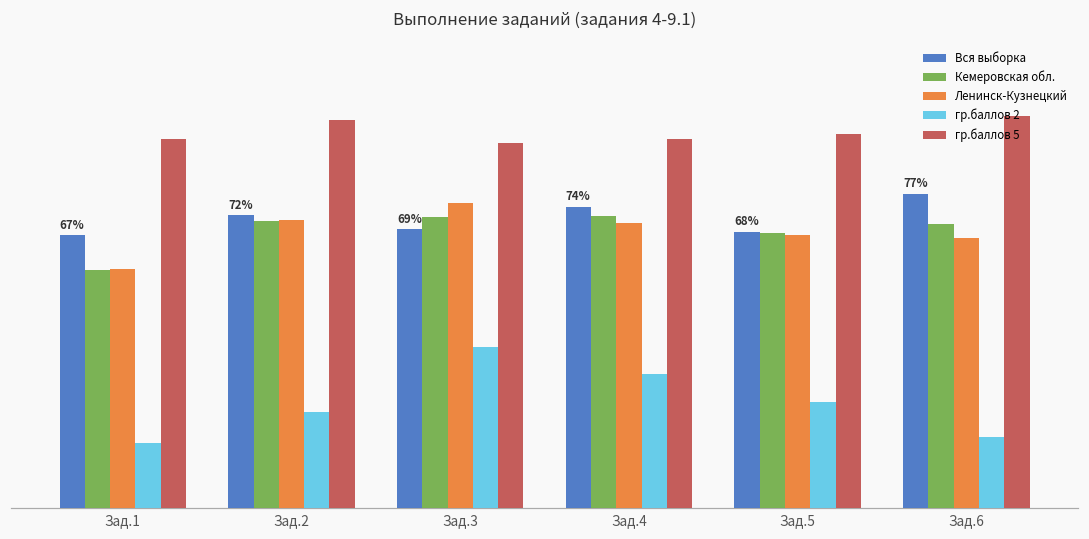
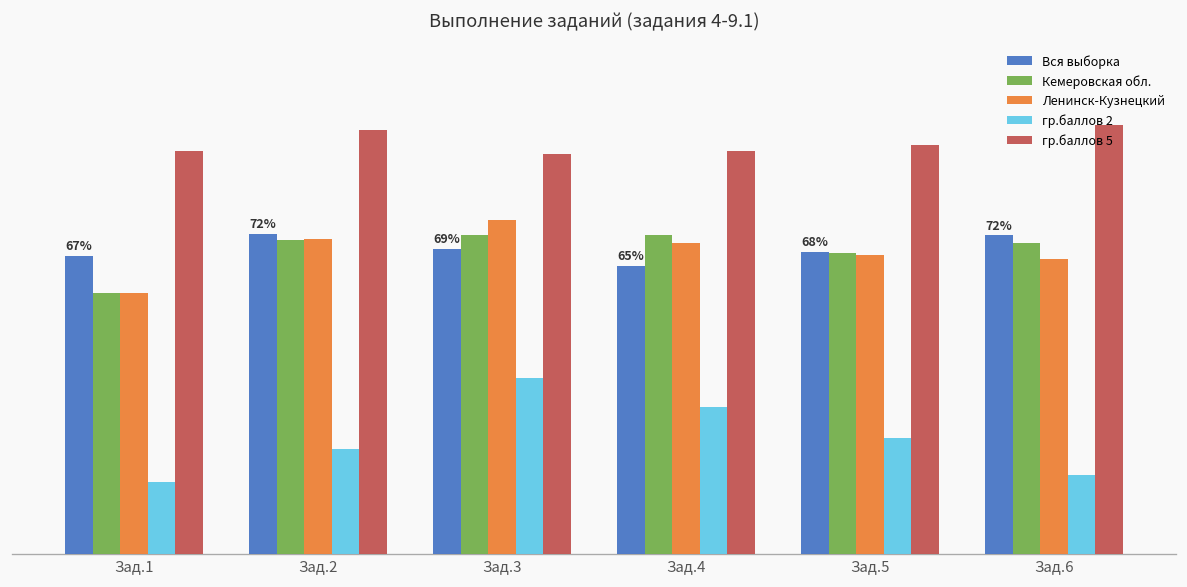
Вся выборка, Зад.4: 74% -> 65%
Вся выборка, Зад.6: 77% -> 72%
